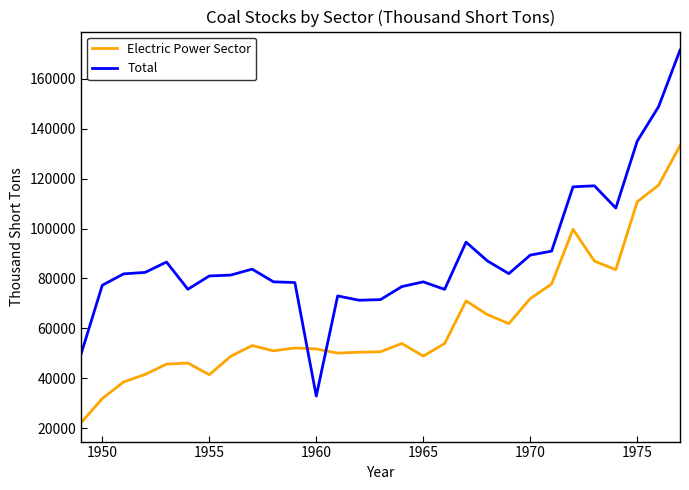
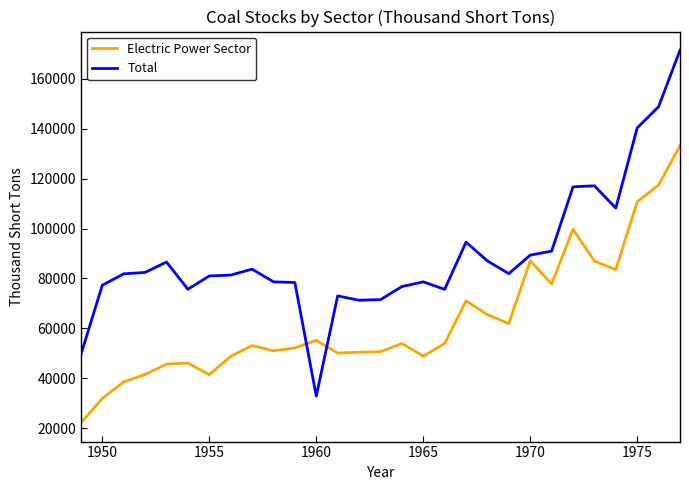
Electric Power Sector, 1960: 52000 -> 55000
Electric Power Sector, 1970: 72000 -> 87000
Total, 1975: 135000 -> 140000
